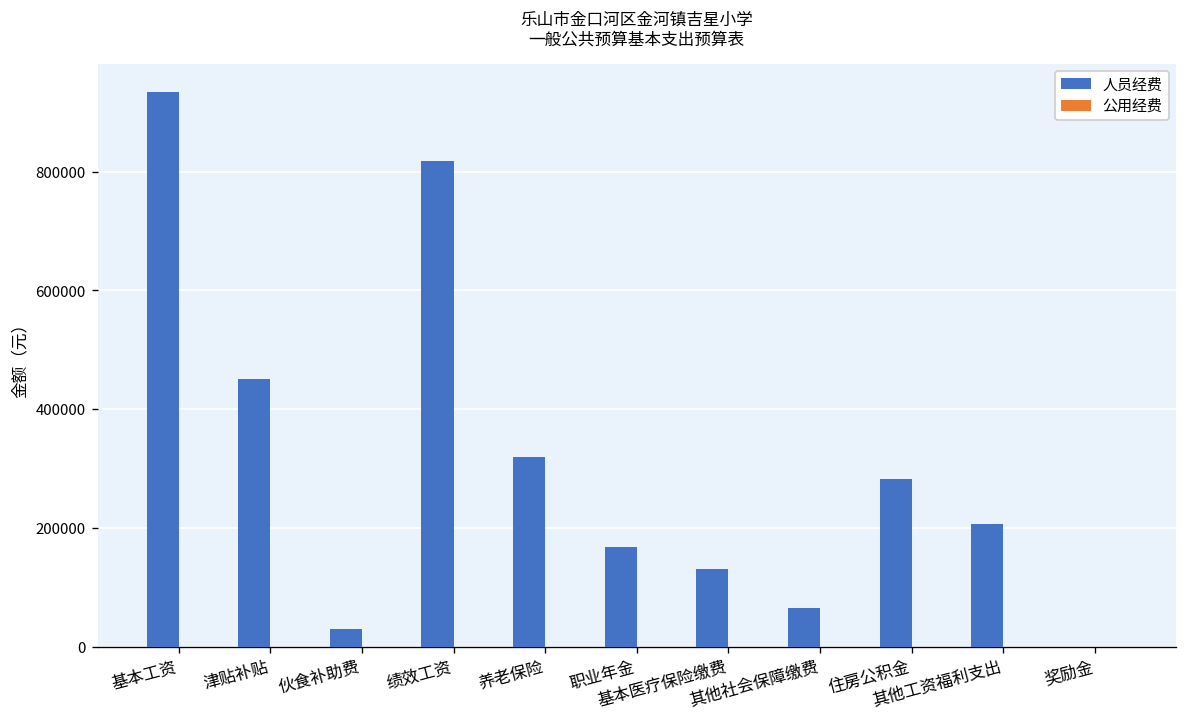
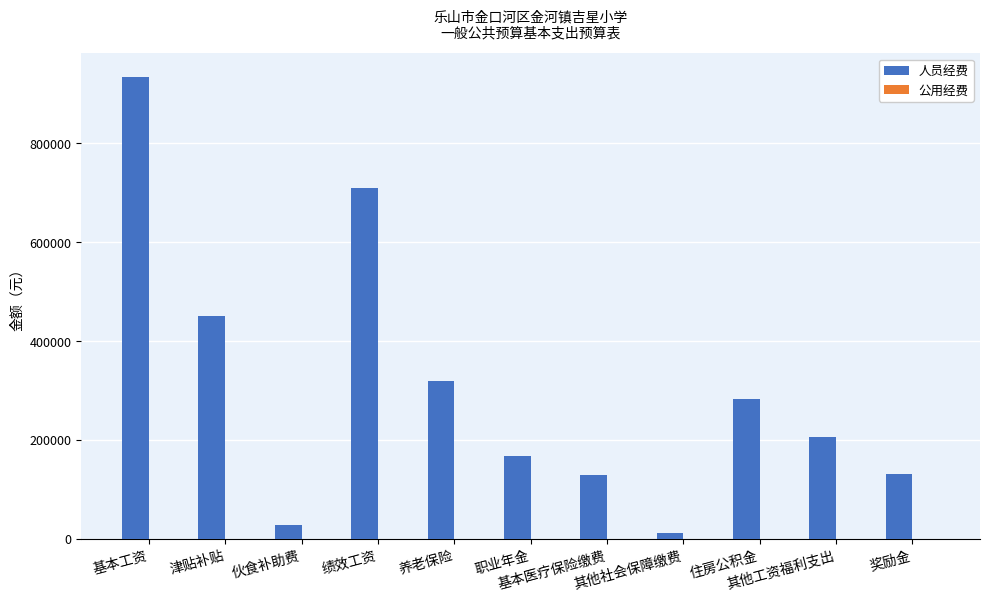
人员经费, 绩效工资: 820000 -> 710000
人员经费, 其他社会保障缴费: 70000 -> 10000
人员经费, 奖励金: 0 -> 130000
